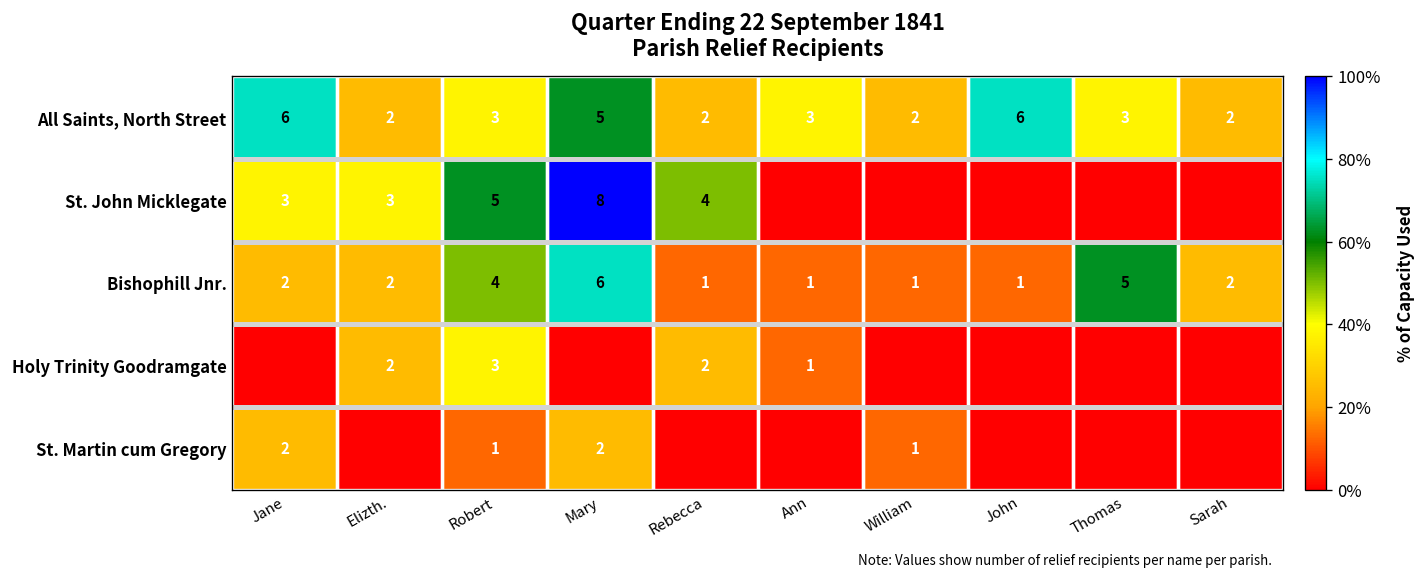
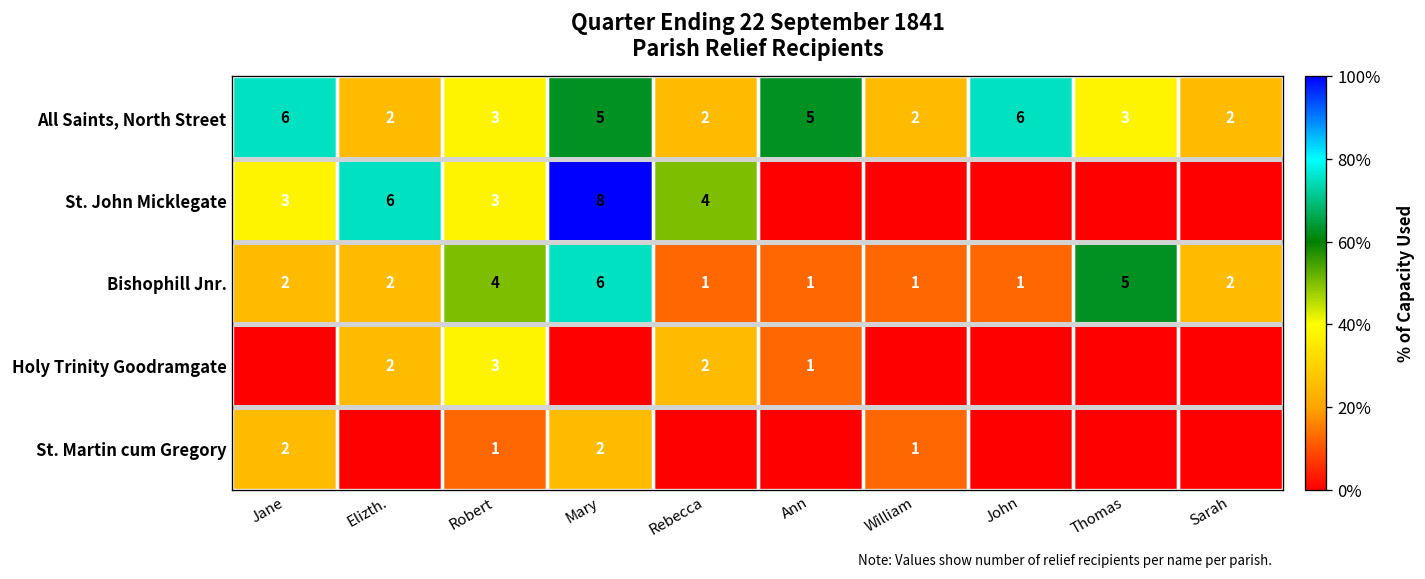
All Saints, North Street, Ann: 3 -> 5
St. John Micklegate, Elizth.: 3 -> 6
St. John Micklegate, Robert: 5 -> 3
